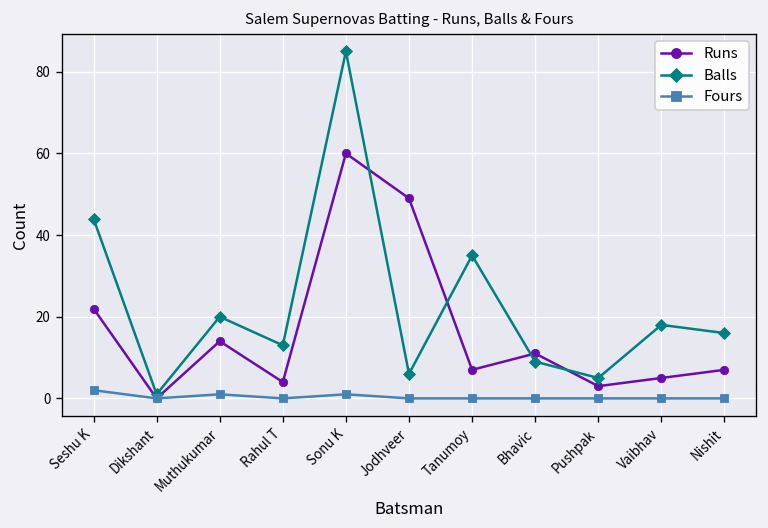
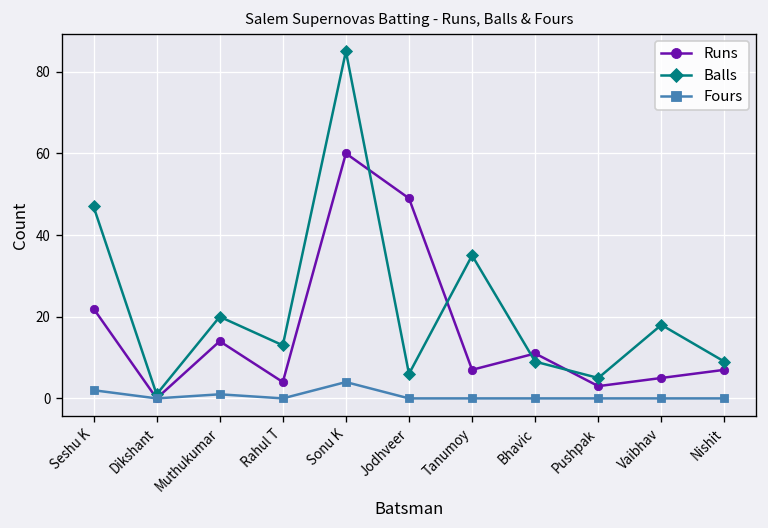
Balls, Seshu K: 44 -> 47
Fours, Sonu K: 1 -> 4
Balls, Nishit: 16 -> 9
